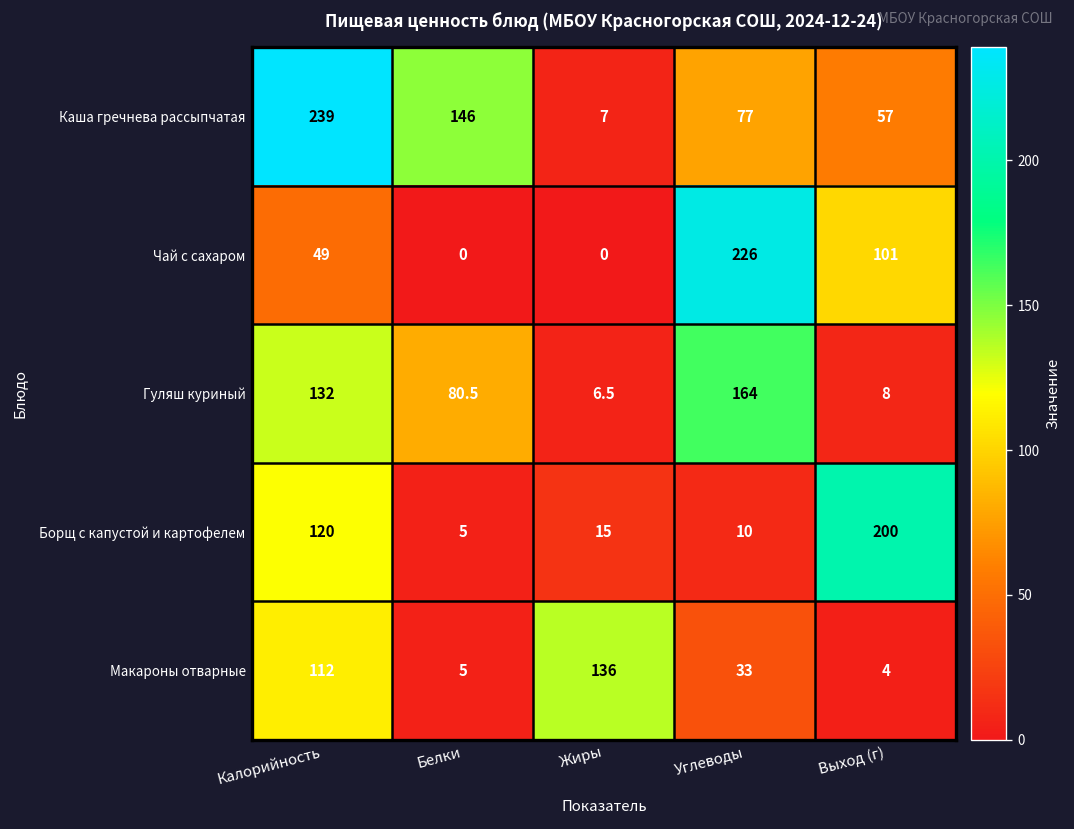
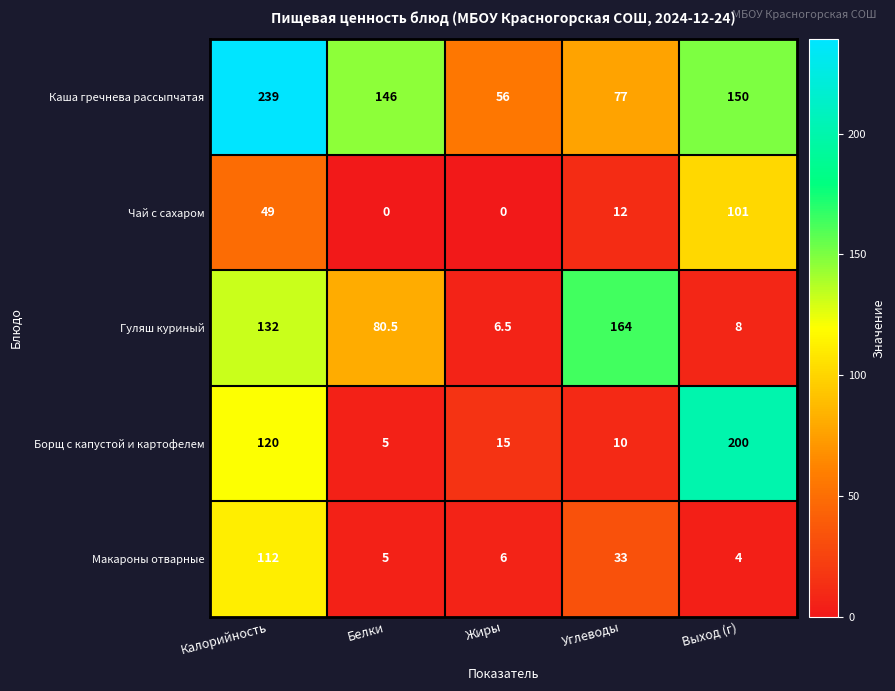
Каша гречнева рассыпчатая, Жиры: 7 -> 56
Каша гречнева рассыпчатая, Выход (г): 57 -> 150
Чай с сахаром, Углеводы: 226 -> 12
Макароны отварные, Жиры: 136 -> 6
